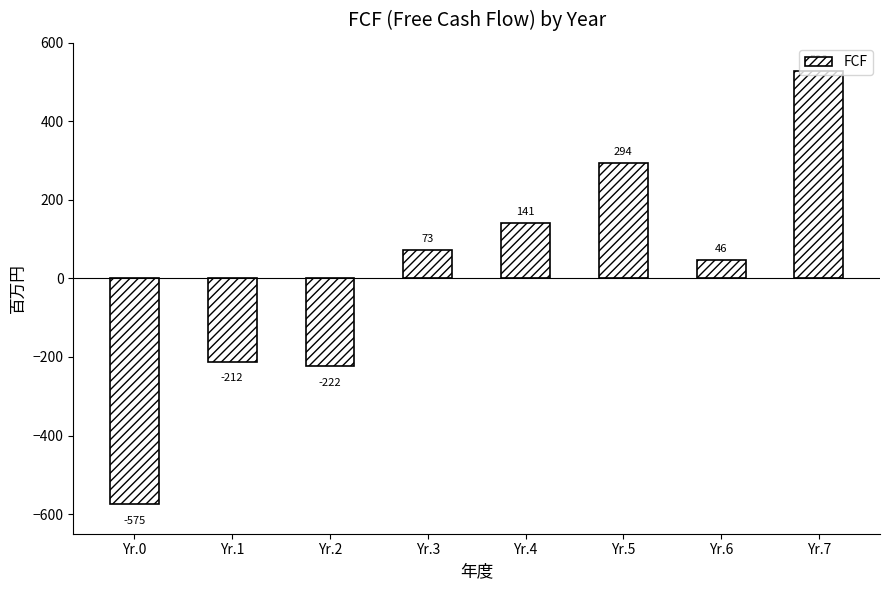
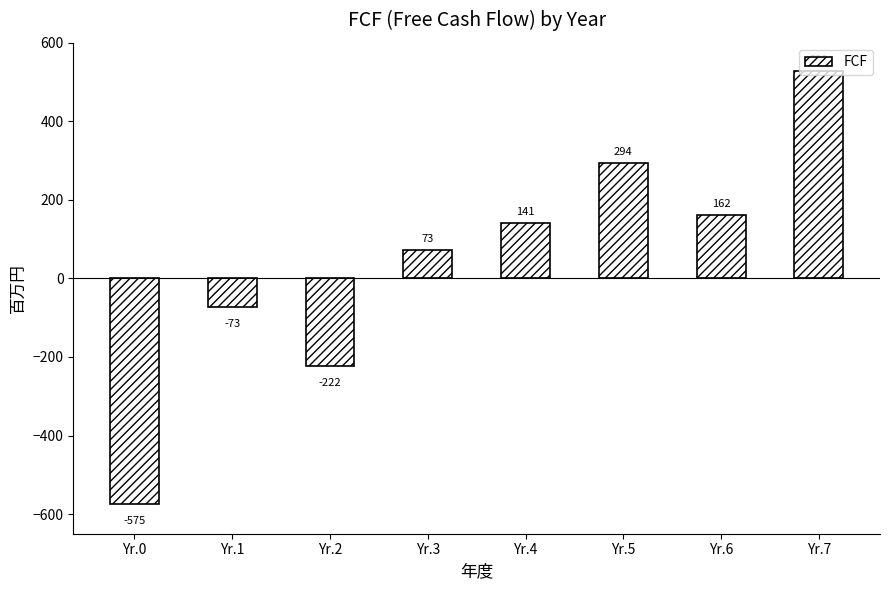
Yr.1: -212 -> -73
Yr.6: 46 -> 162
